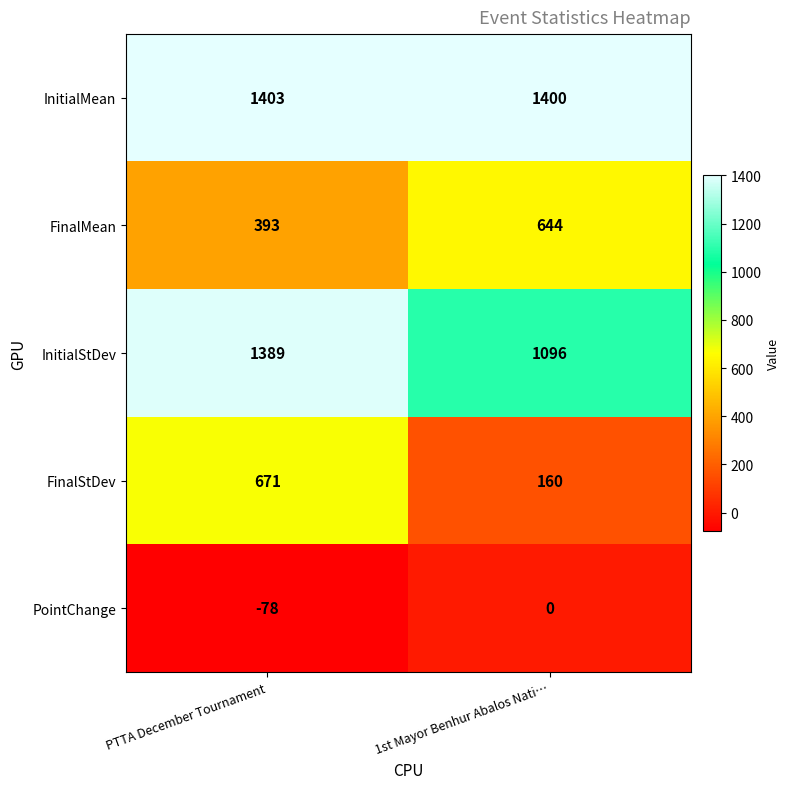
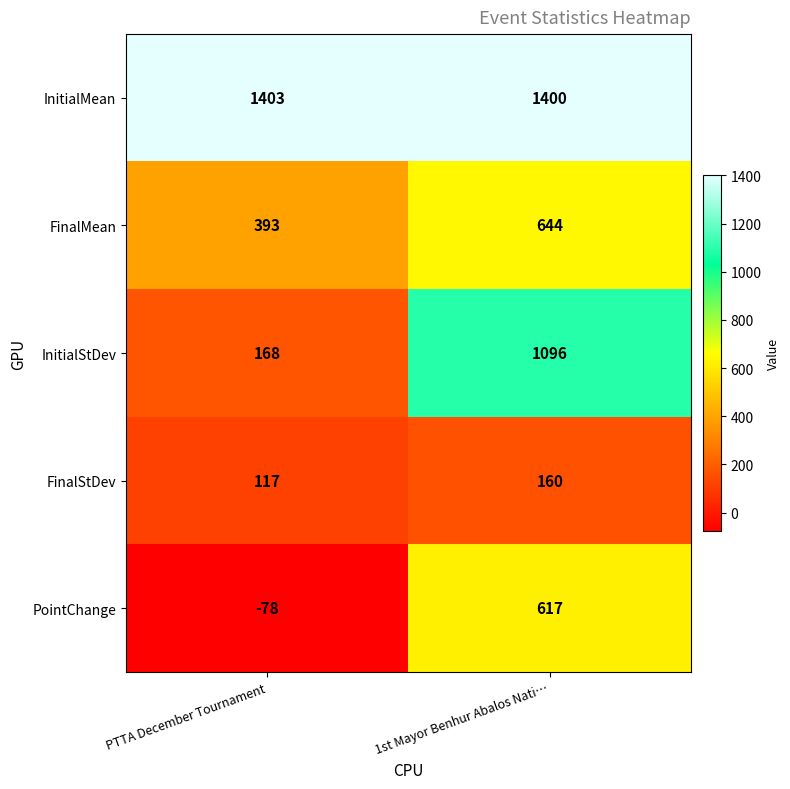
InitialStDev, PTTA December Tournament: 1389 -> 168
FinalStDev, PTTA December Tournament: 671 -> 117
PointChange, 1st Mayor Benhur Abalos Nati…: 0 -> 617
